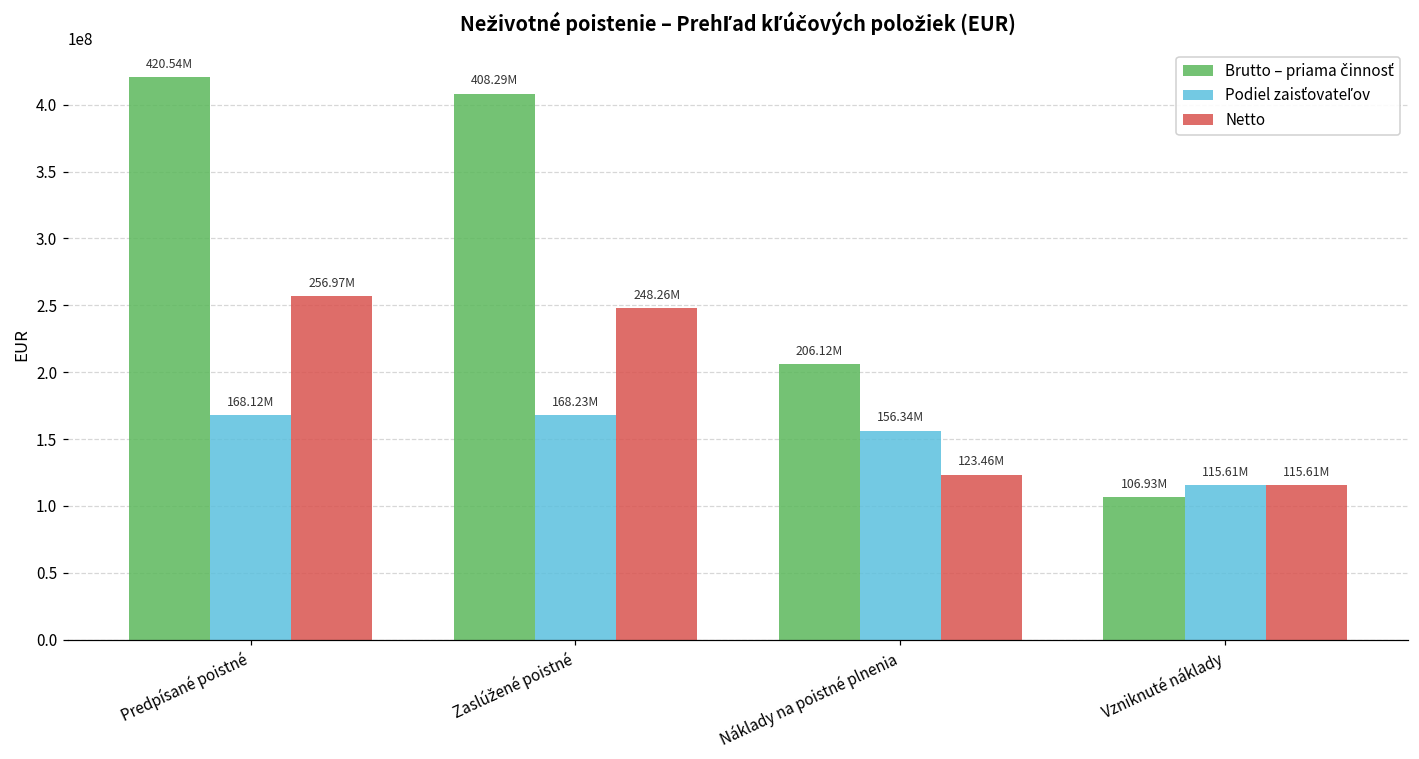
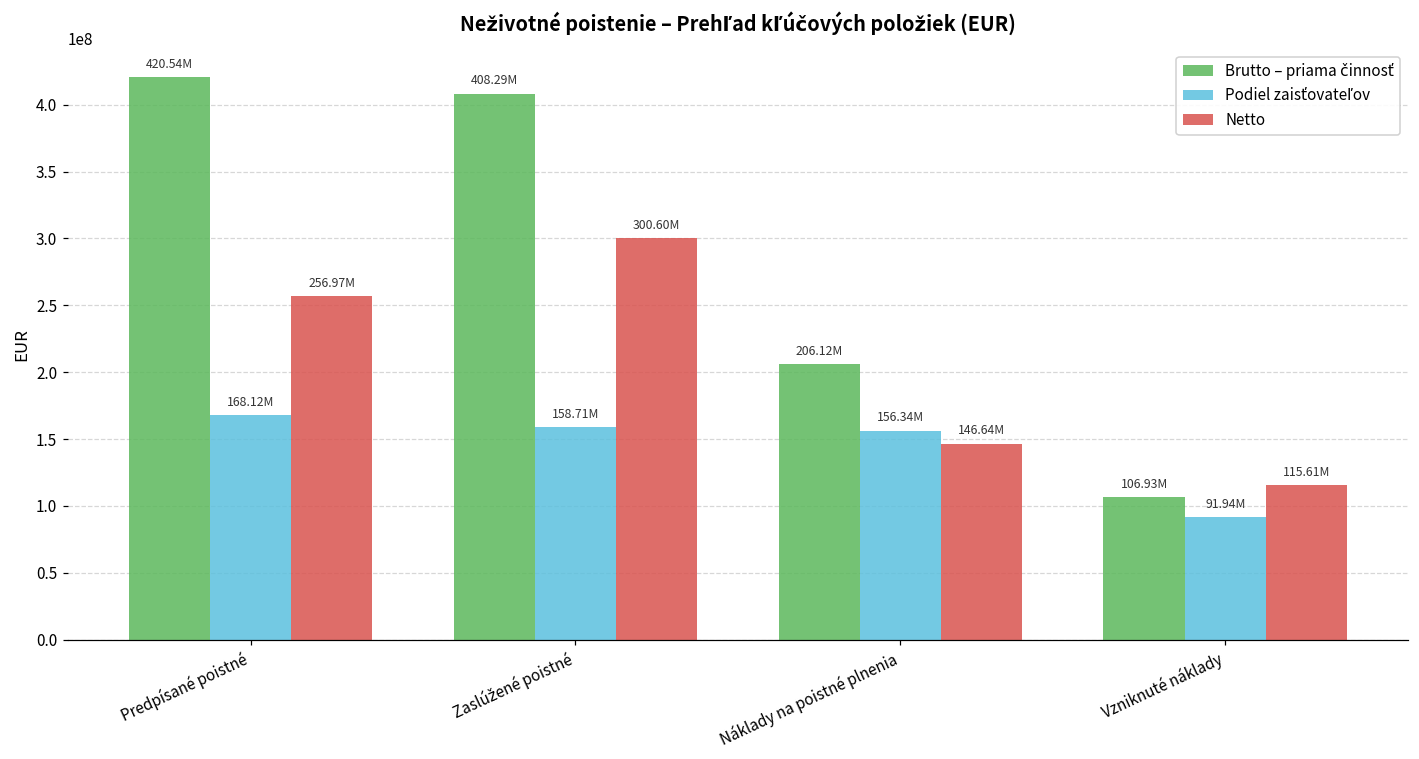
Podiel zaisťovateľov, Zaslúžené poistné: 168.23M -> 158.71M
Netto, Zaslúžené poistné: 248.26M -> 300.60M
Netto, Náklady na poistné plnenia: 123.46M -> 146.64M
Podiel zaisťovateľov, Vzniknuté náklady: 115.61M -> 91.94M
